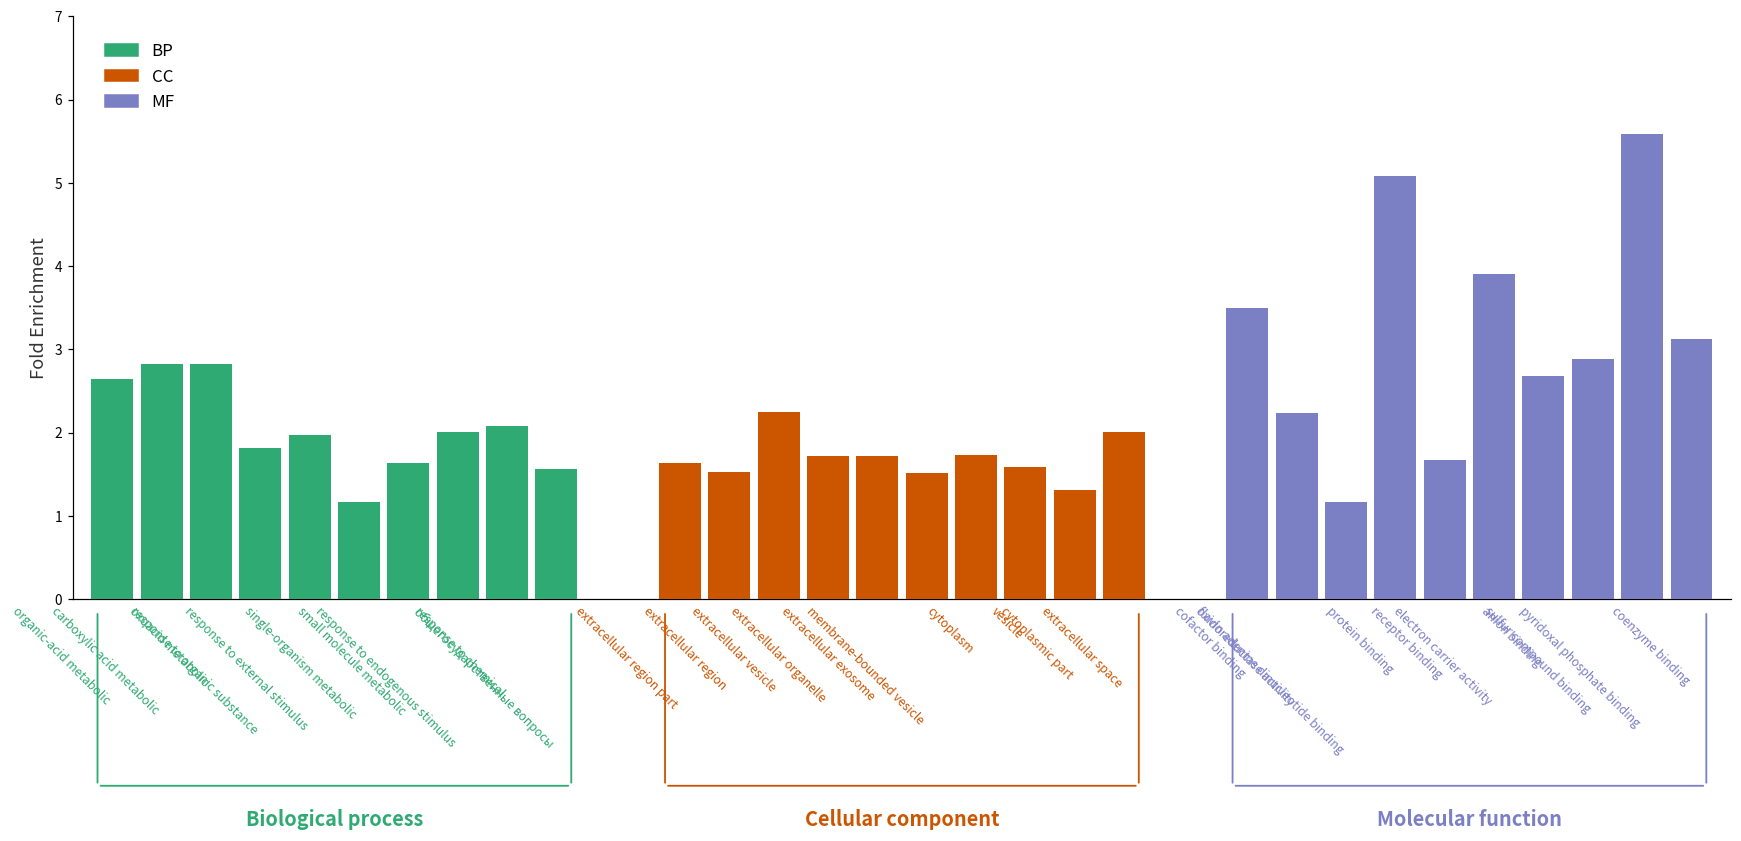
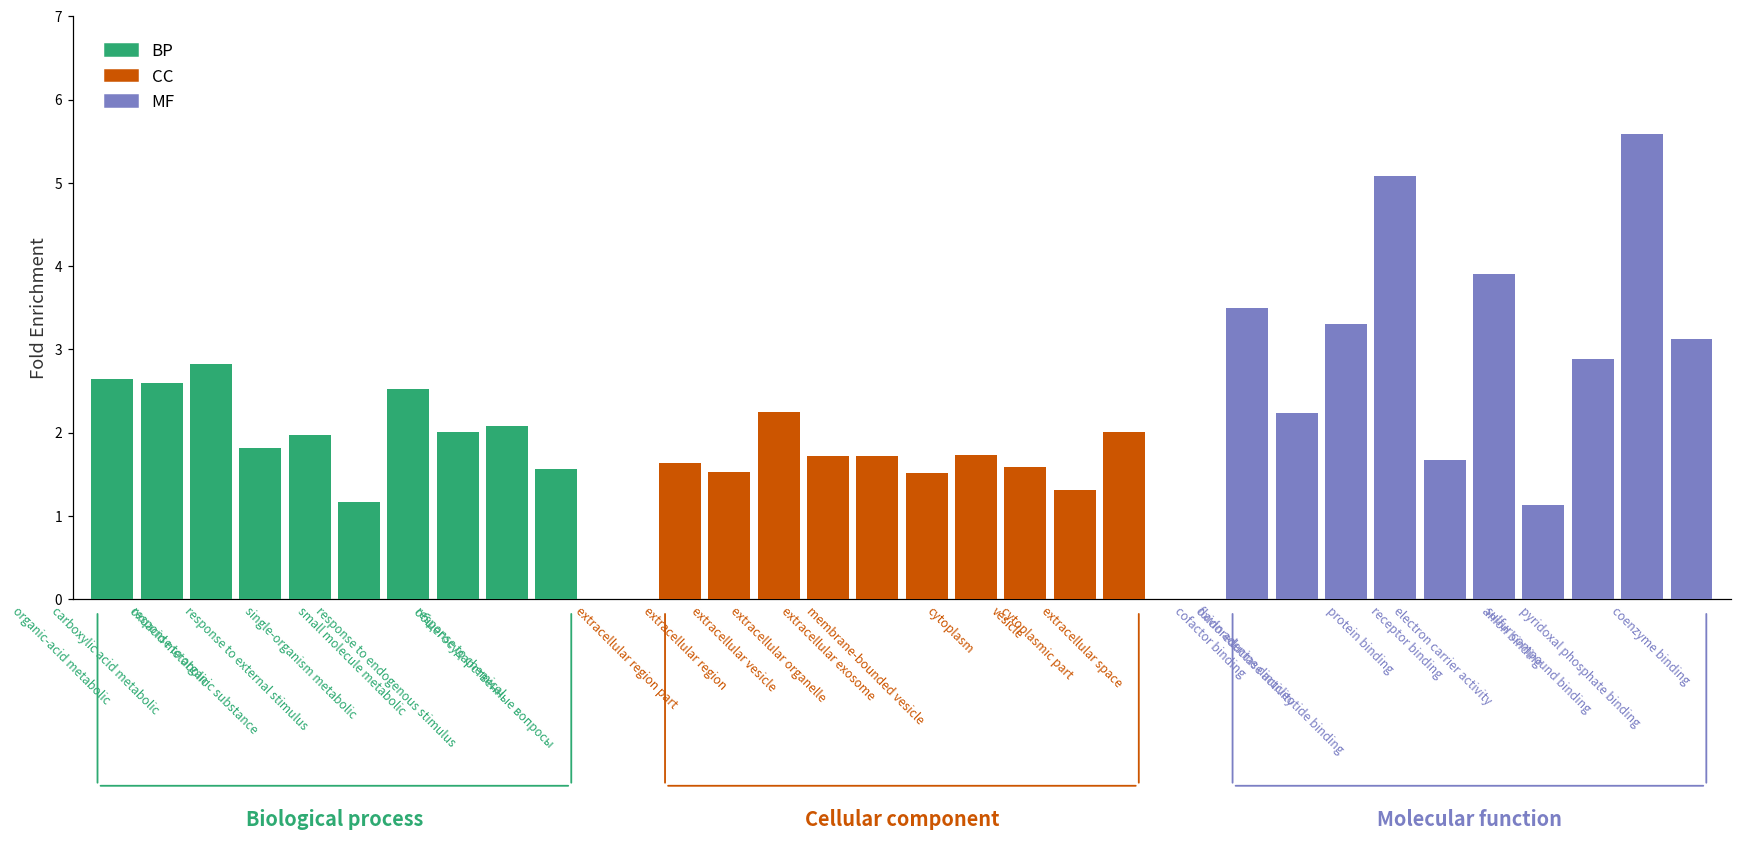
BP, carboxylic acid metabolic: 2.8 -> 2.6
BP, small molecule metabolic: 1.6 -> 2.5
MF, flavin adenine dinucleotide binding: 1.2 -> 3.3
MF, anion binding: 2.7 -> 1.1
